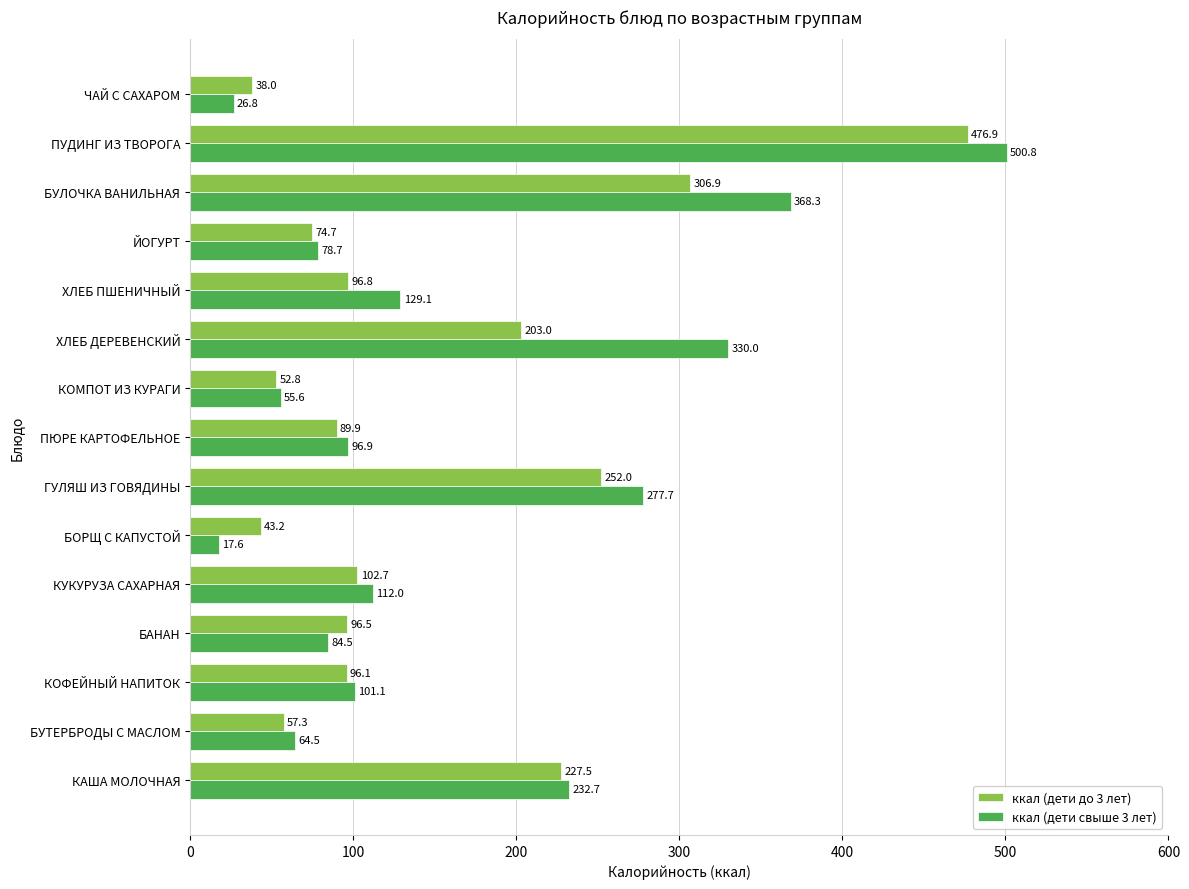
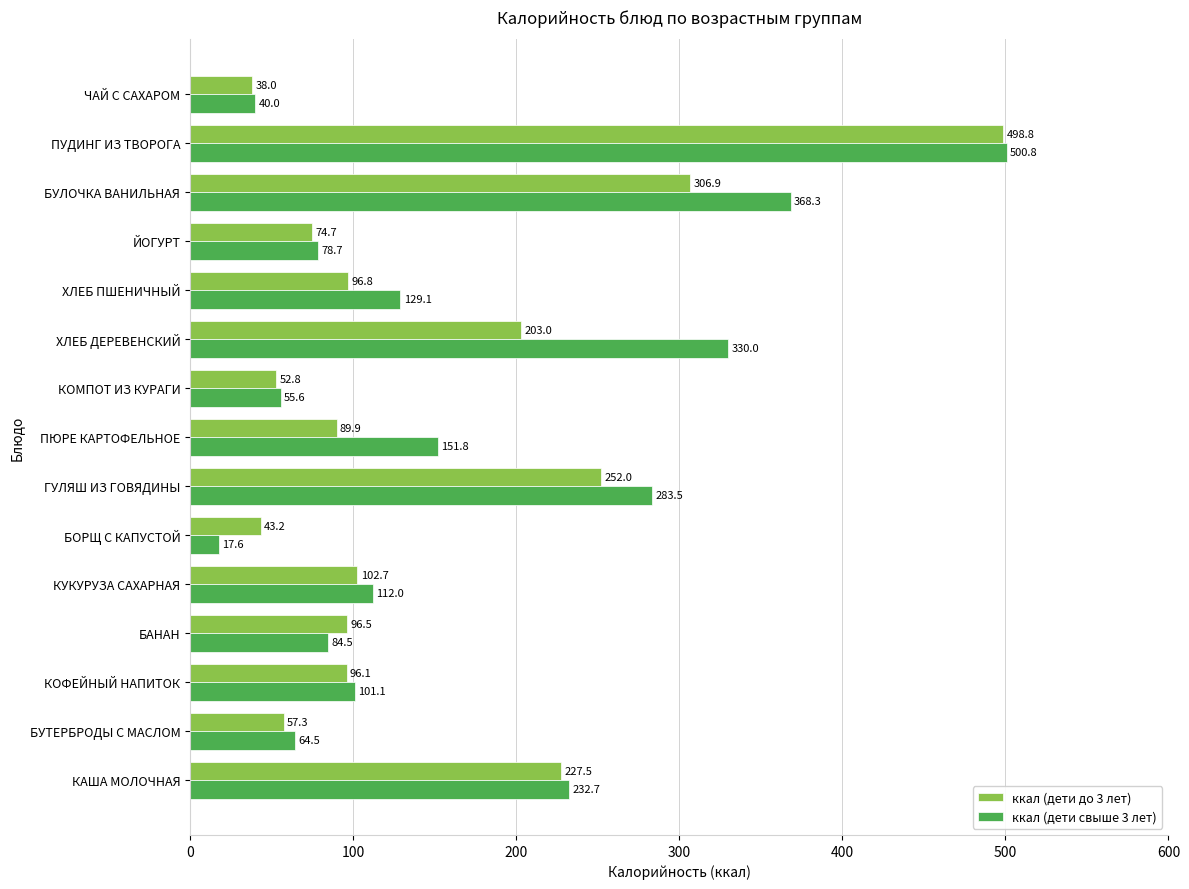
ккал (дети свыше 3 лет), ЧАЙ С САХАРОМ: 26.8 -> 40.0
ккал (дети до 3 лет), ПУДИНГ ИЗ ТВОРОГА: 476.9 -> 498.8
ккал (дети свыше 3 лет), ПЮРЕ КАРТОФЕЛЬНОЕ: 96.9 -> 151.8
ккал (дети свыше 3 лет), ГУЛЯШ ИЗ ГОВЯДИНЫ: 277.7 -> 283.5
